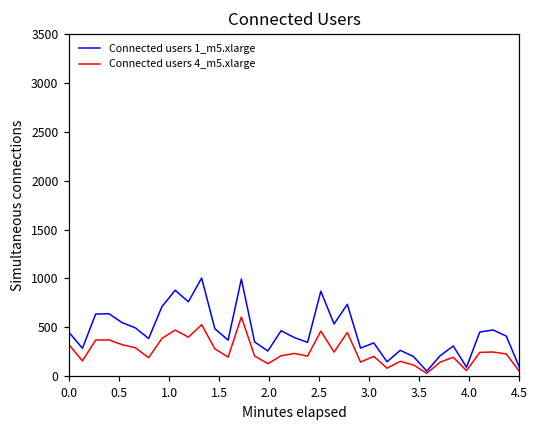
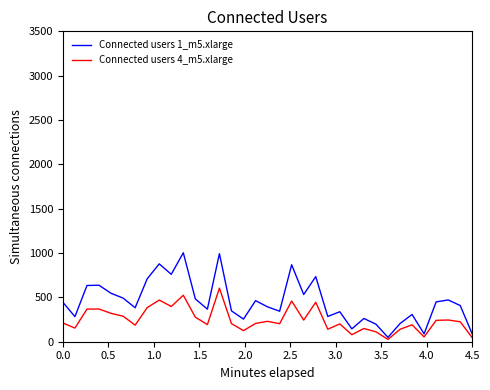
Connected users 4_m5.xlarge, 0.0: 300 -> 200
